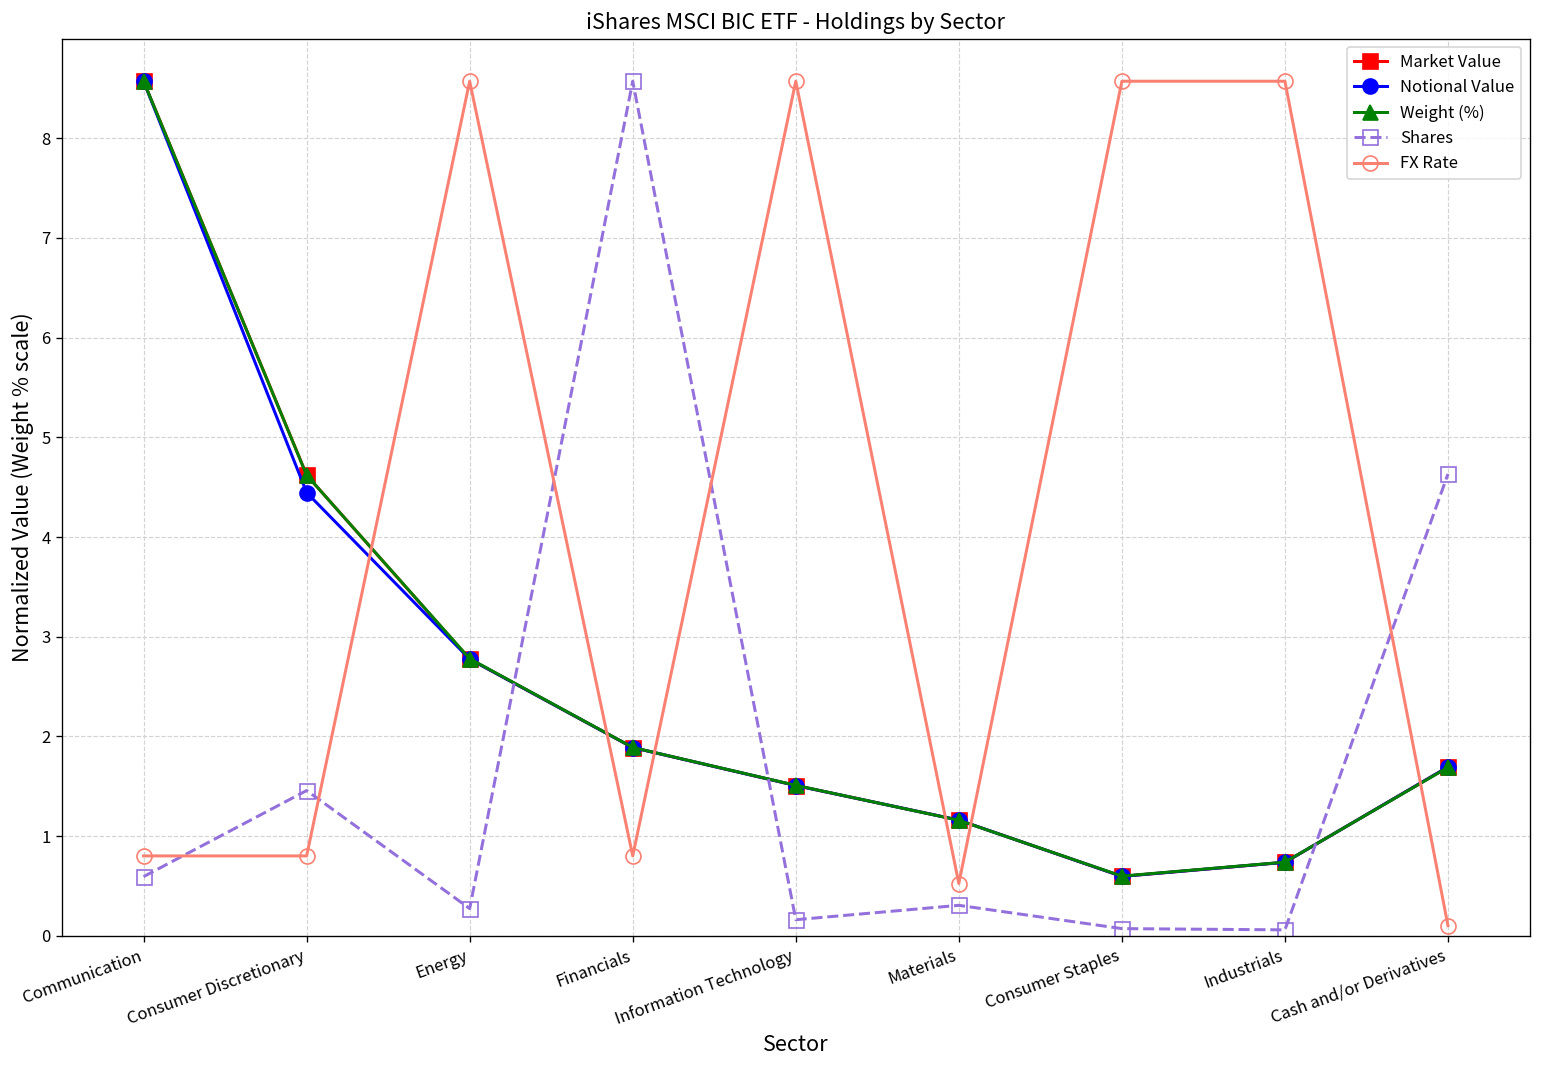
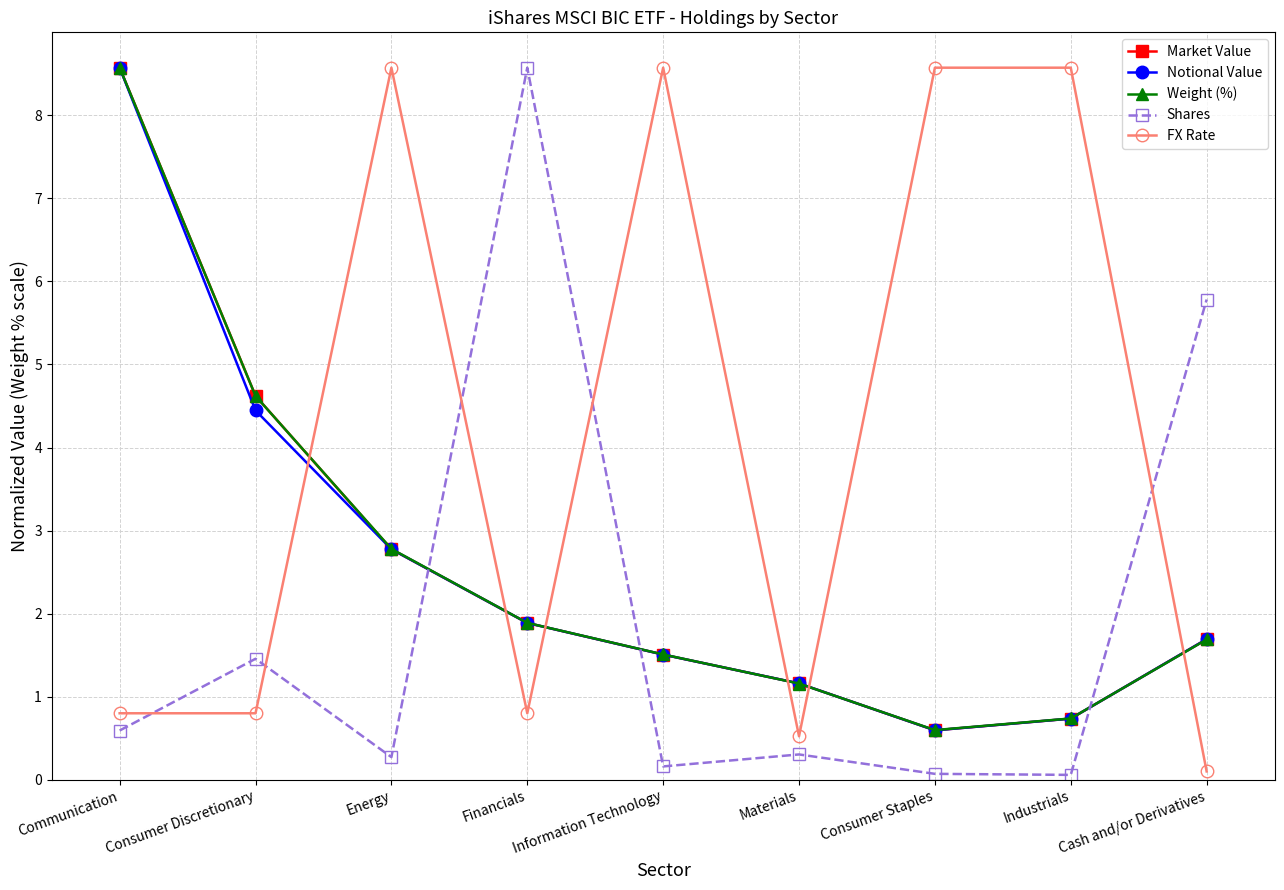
Shares, Cash and/or Derivatives: 4.6 -> 5.8
